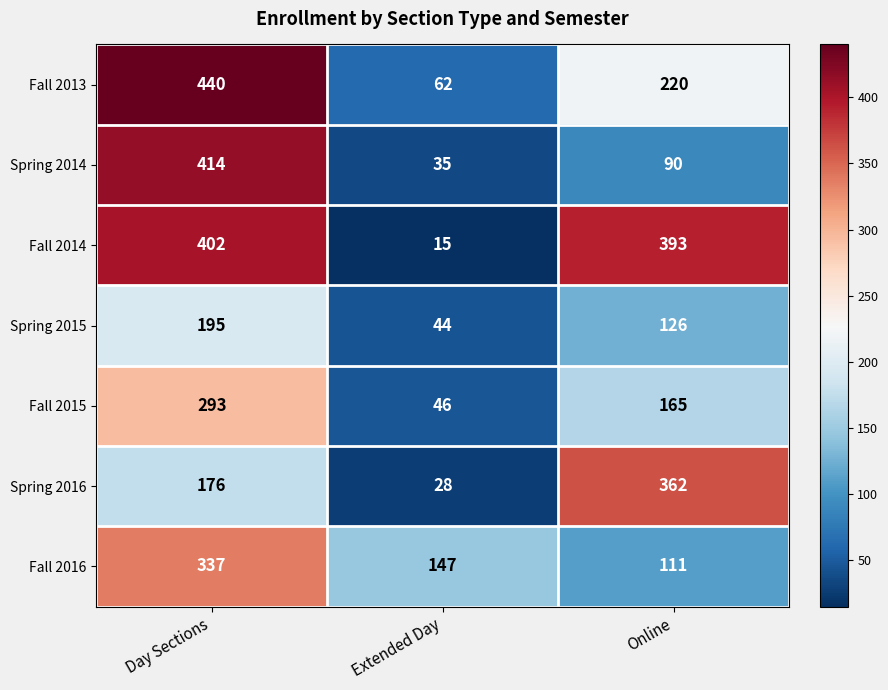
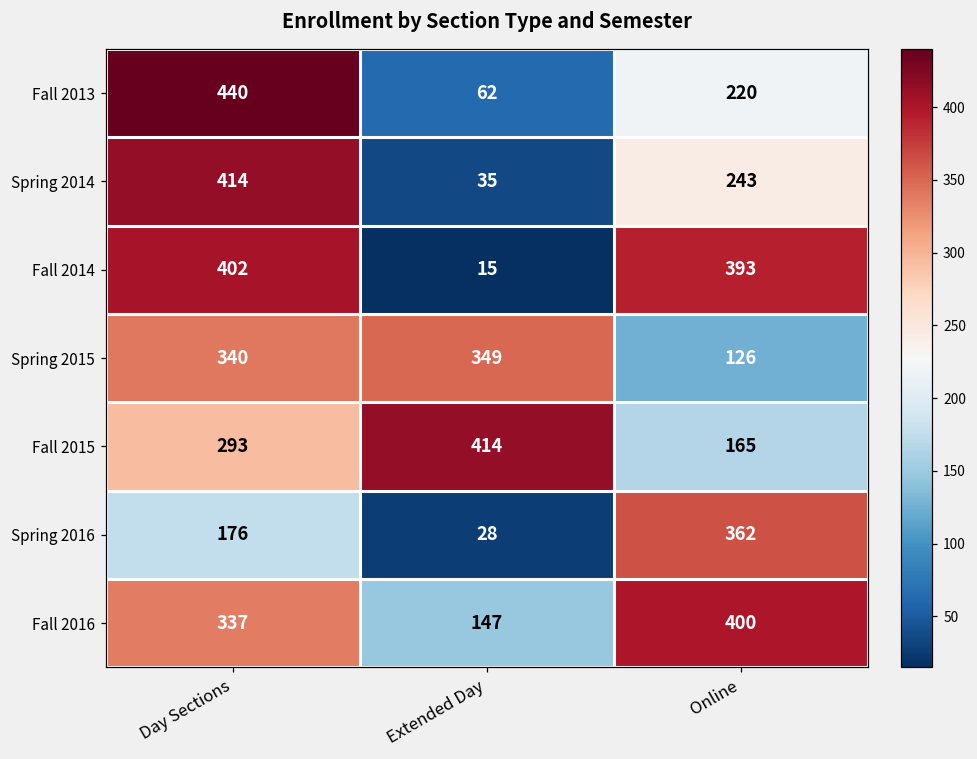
Spring 2014, Online: 90 -> 243
Spring 2015, Day Sections: 195 -> 340
Spring 2015, Extended Day: 44 -> 349
Fall 2015, Extended Day: 46 -> 414
Fall 2016, Online: 111 -> 400
